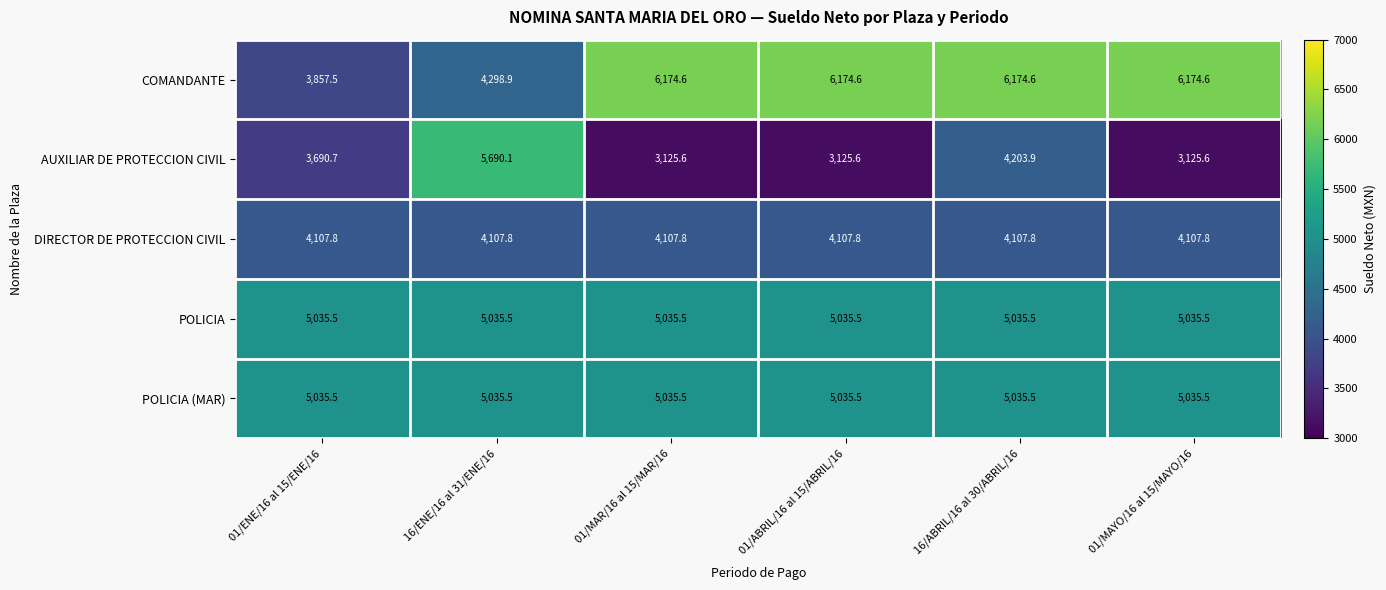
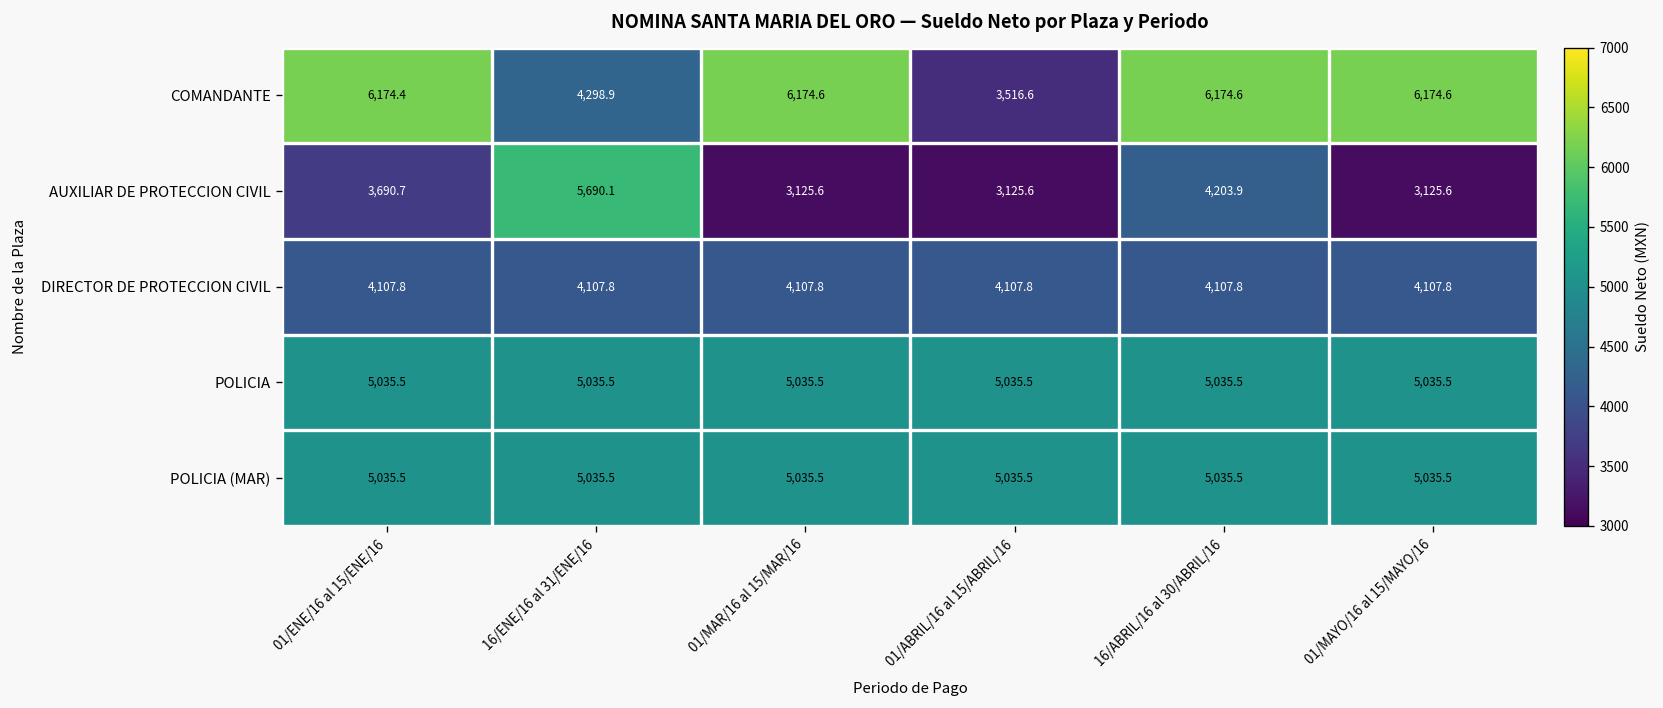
COMANDANTE, 01/ENE/16 al 15/ENE/16: 3,857.5 -> 6,174.4
COMANDANTE, 01/ABRIL/16 al 15/ABRIL/16: 6,174.6 -> 3,516.6
